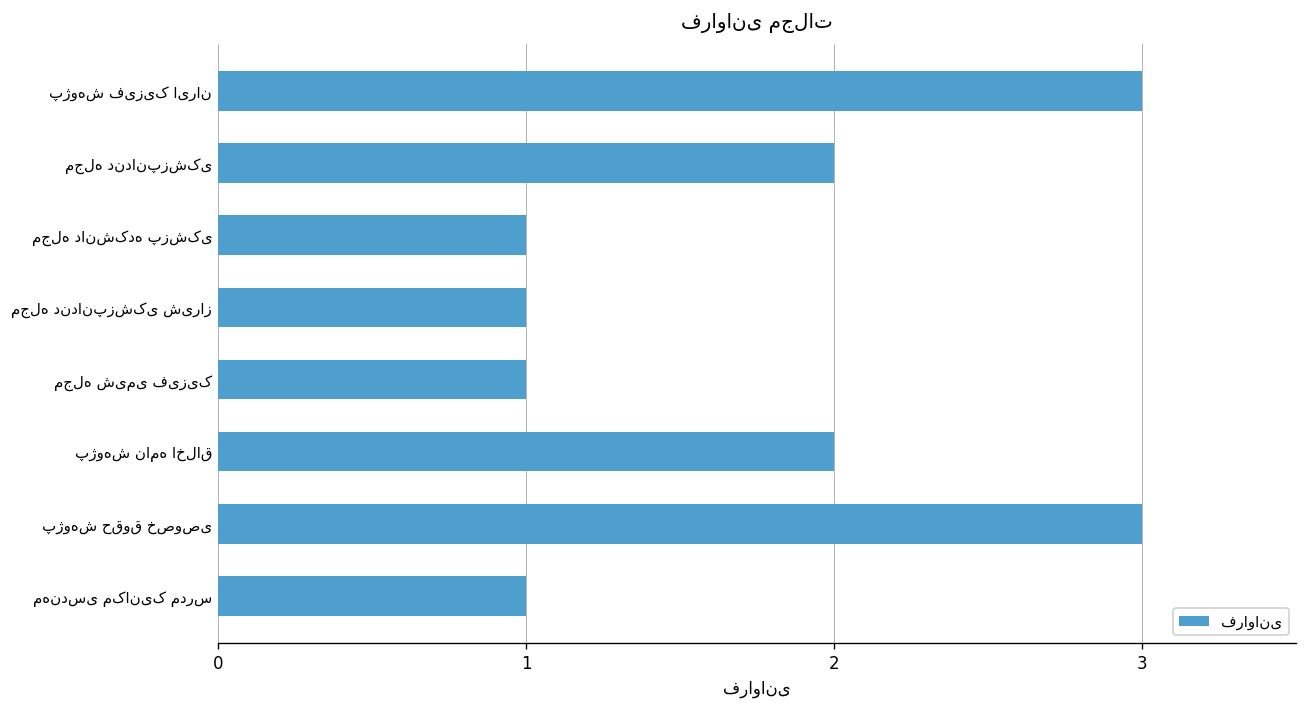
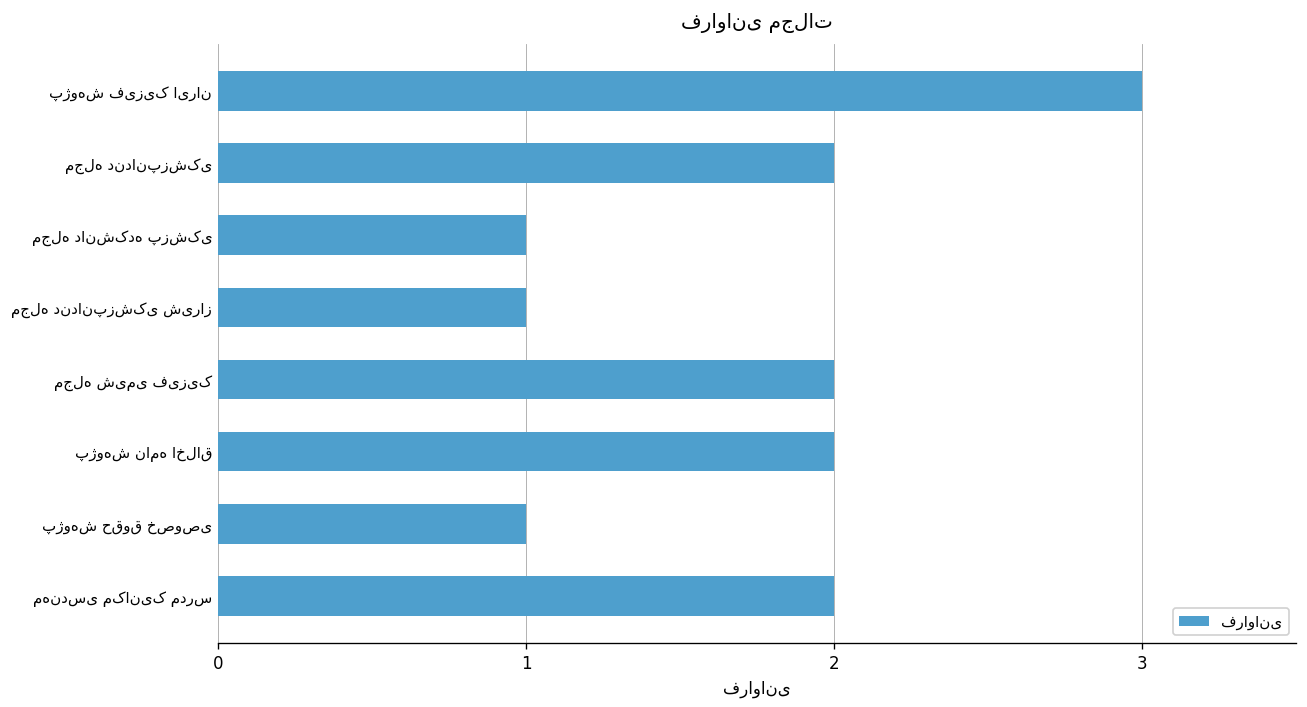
مجله شیمی فیزیک: 1 -> 2
پژوهش حقوق خصوصی: 3 -> 1
مهندسی مکانیک مدرس: 1 -> 2
